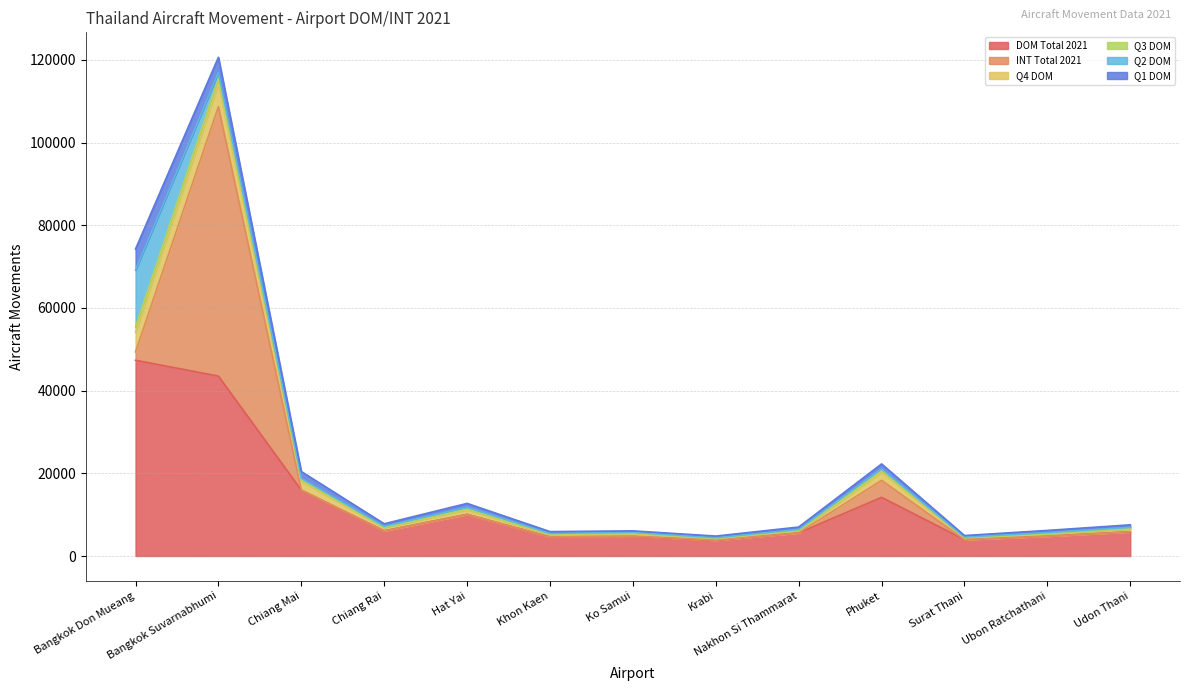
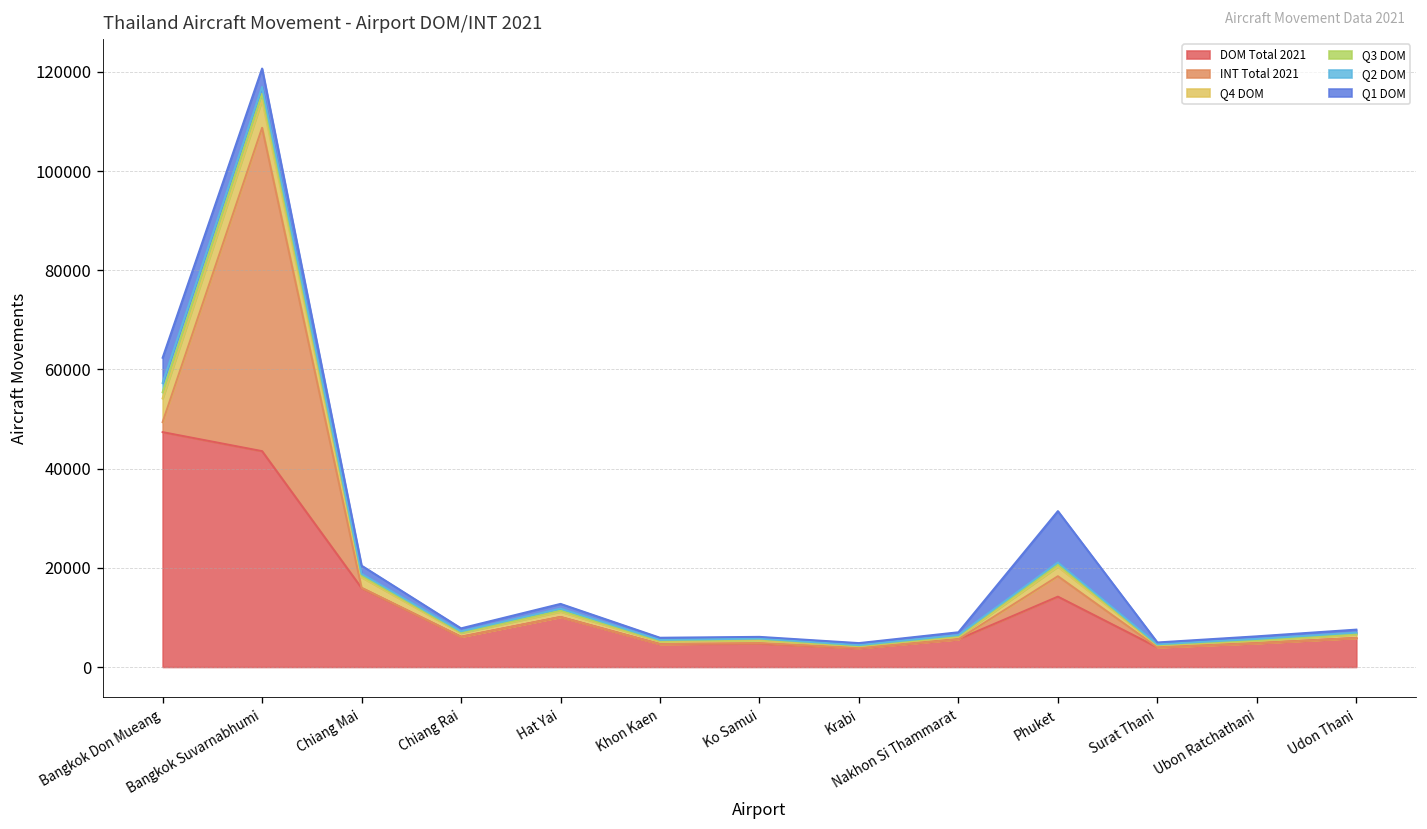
Q2 DOM, Bangkok Don Mueang: 14000 -> 2000
Q1 DOM, Phuket: 1000 -> 10000
